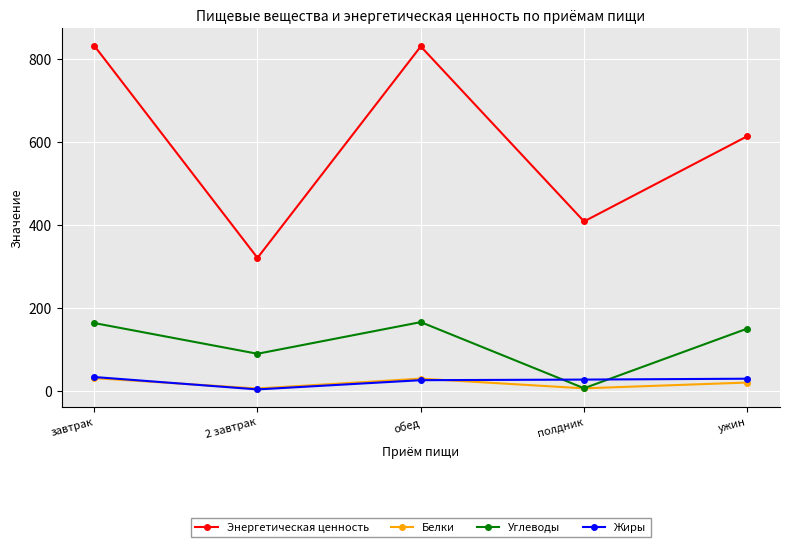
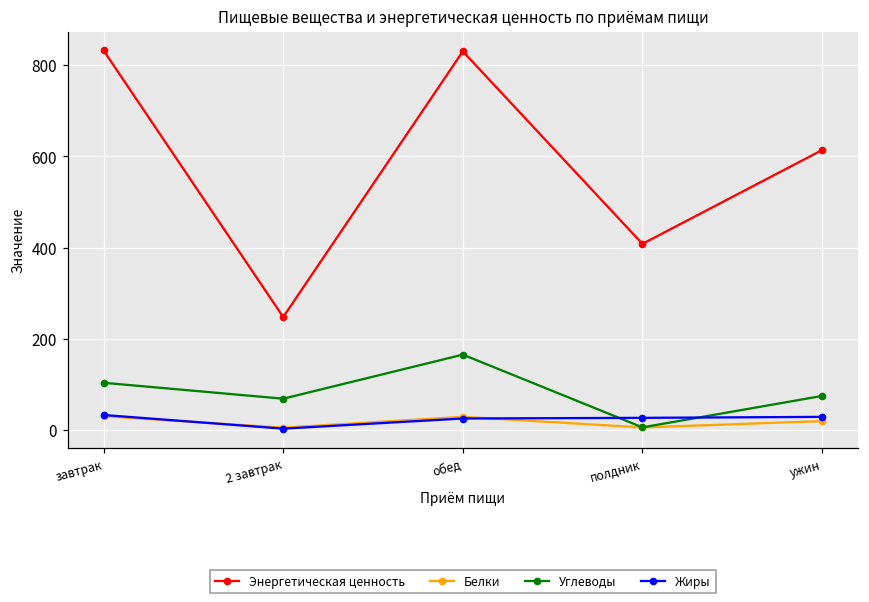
Углеводы, завтрак: 160 -> 100
Энергетическая ценность, 2 завтрак: 320 -> 250
Углеводы, 2 завтрак: 90 -> 70
Углеводы, ужин: 150 -> 70
